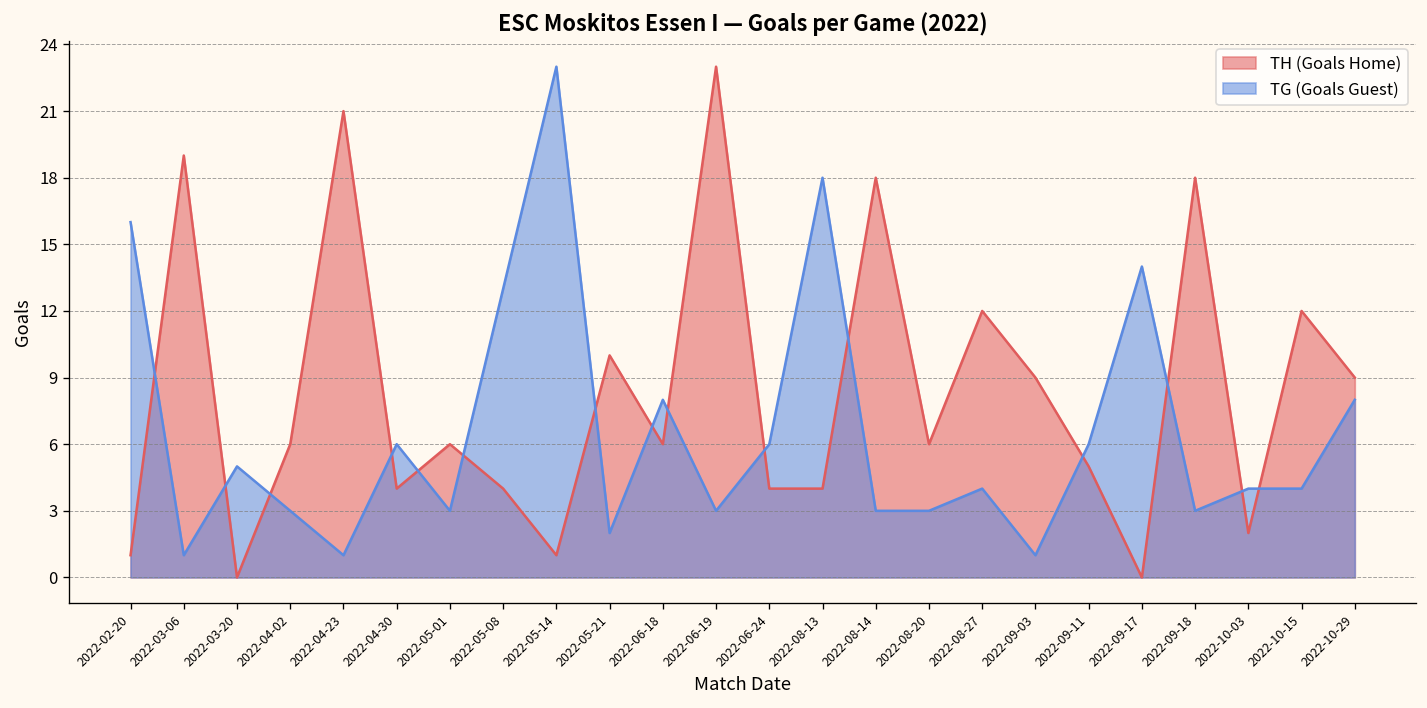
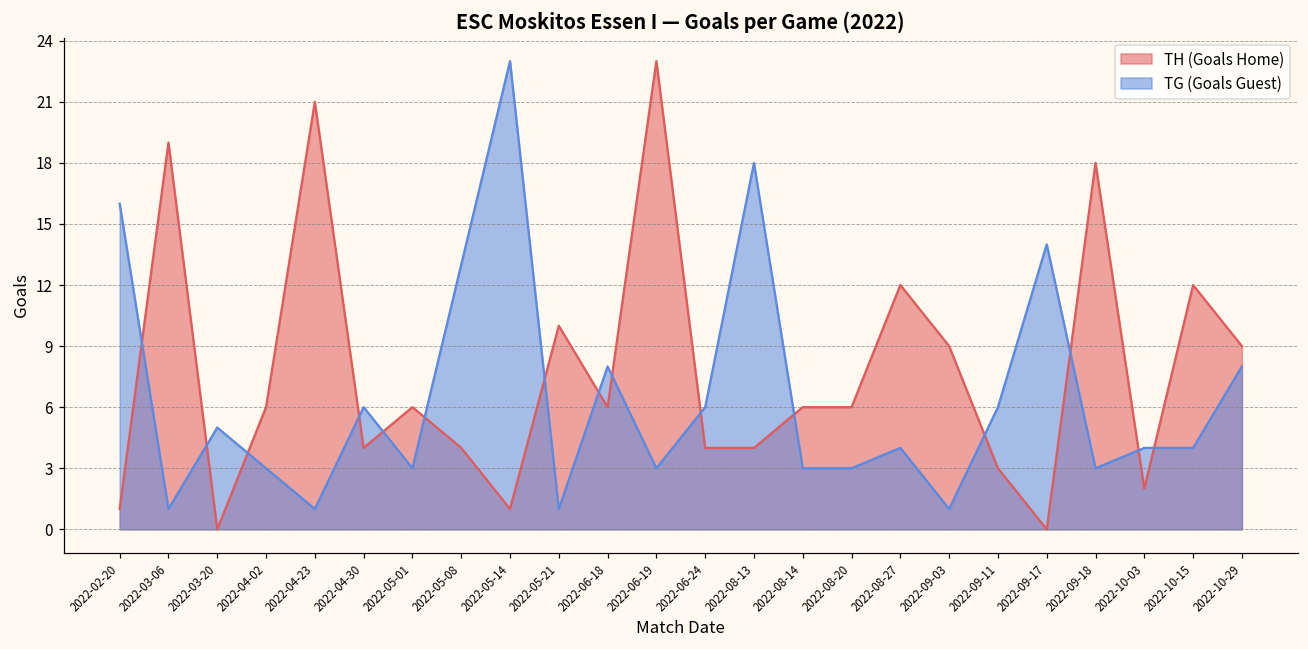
TG (Goals Guest), 2022-05-21: 2 -> 1
TH (Goals Home), 2022-08-14: 18 -> 6
TH (Goals Home), 2022-09-11: 5 -> 3
